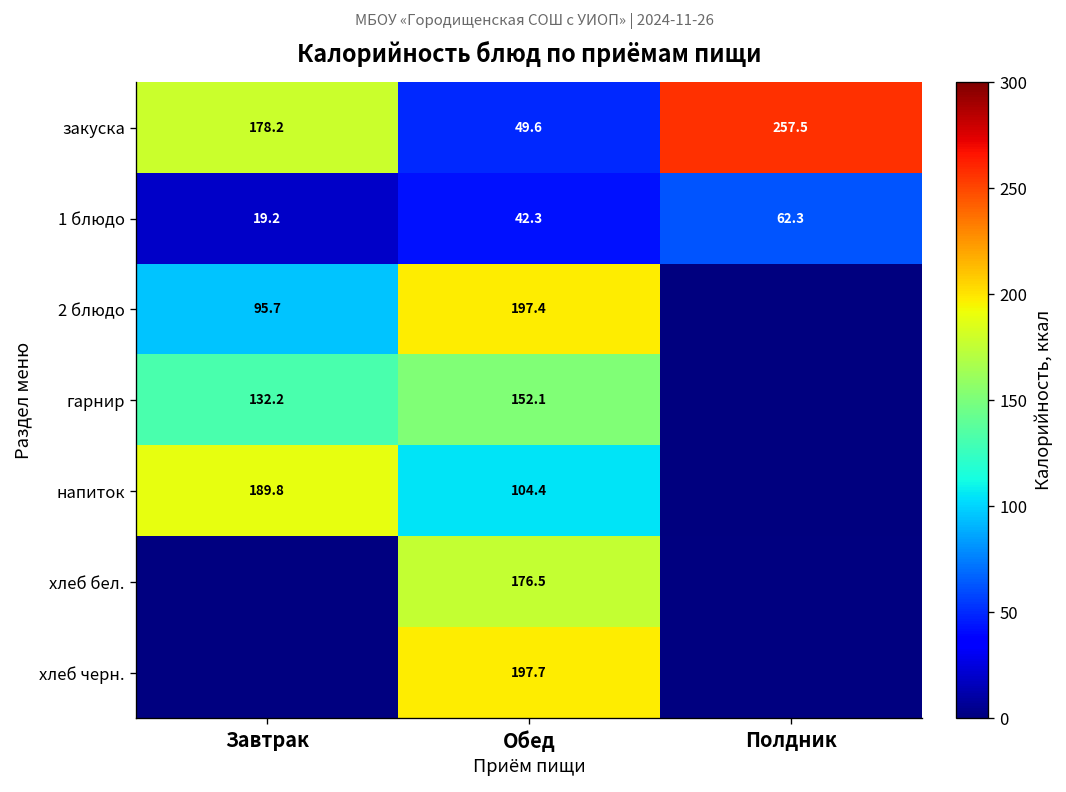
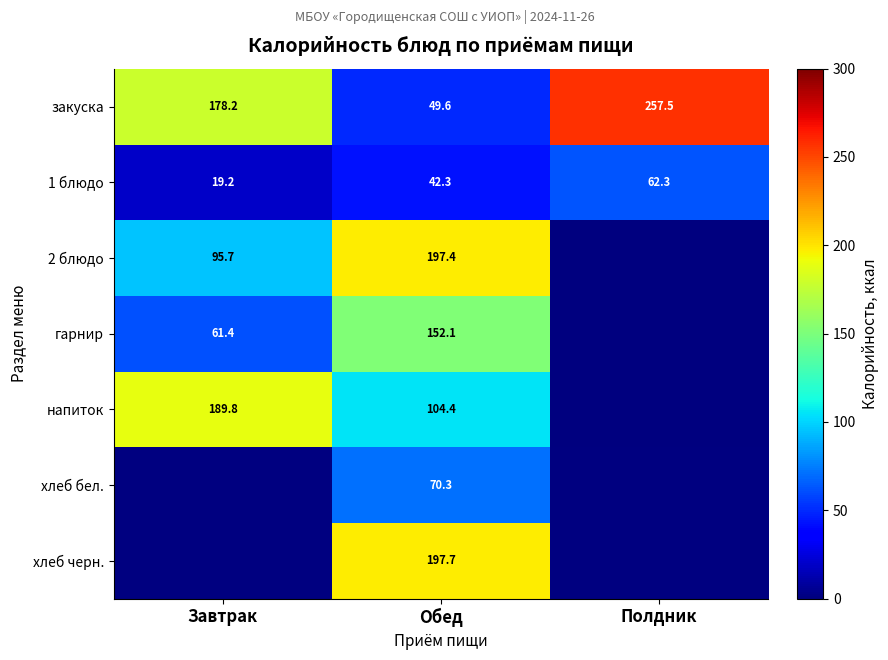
гарнир, Завтрак: 132.2 -> 61.4
хлеб бел., Обед: 176.5 -> 70.3
